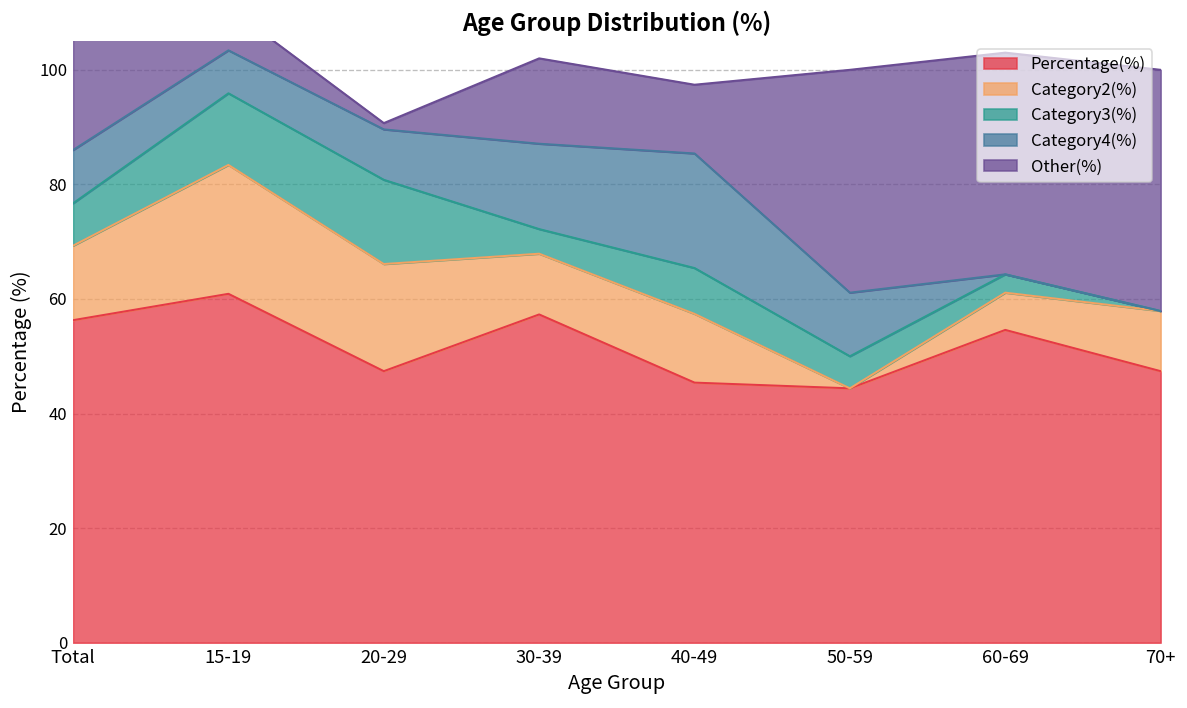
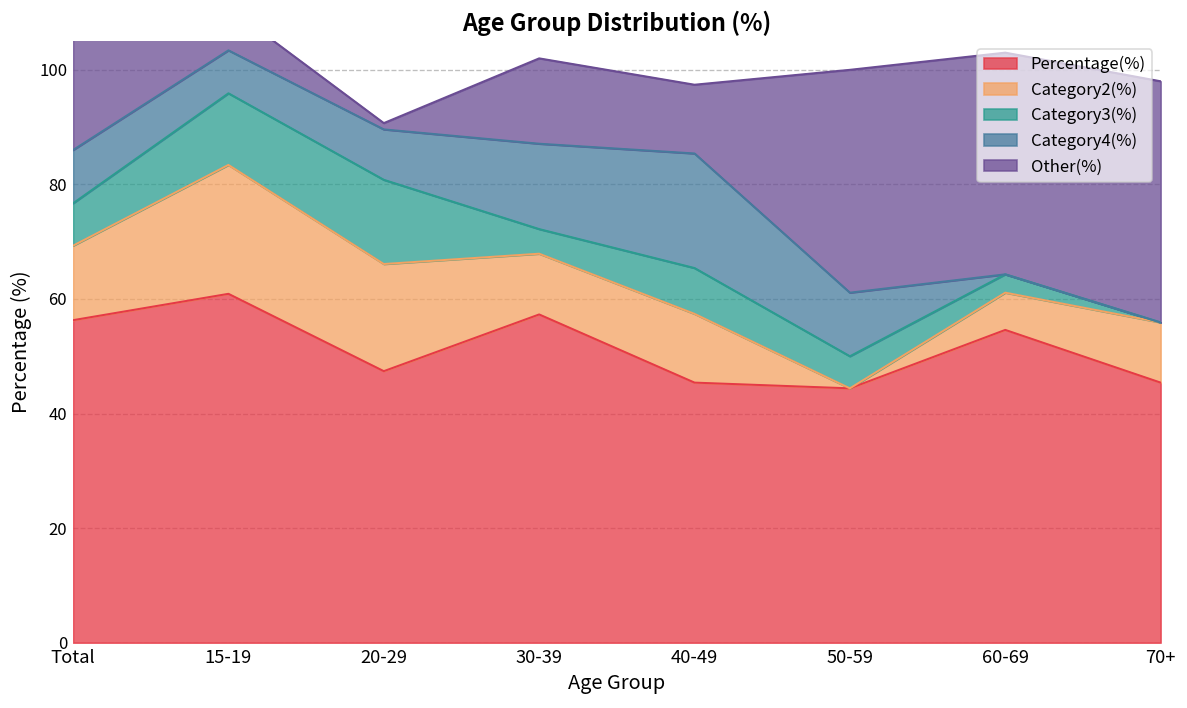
Percentage(%), 70+: 47 -> 45
